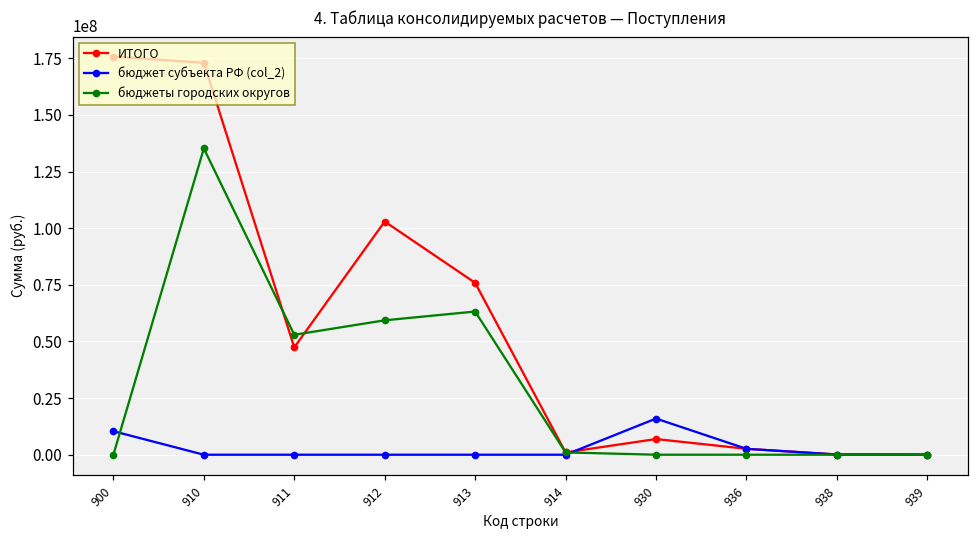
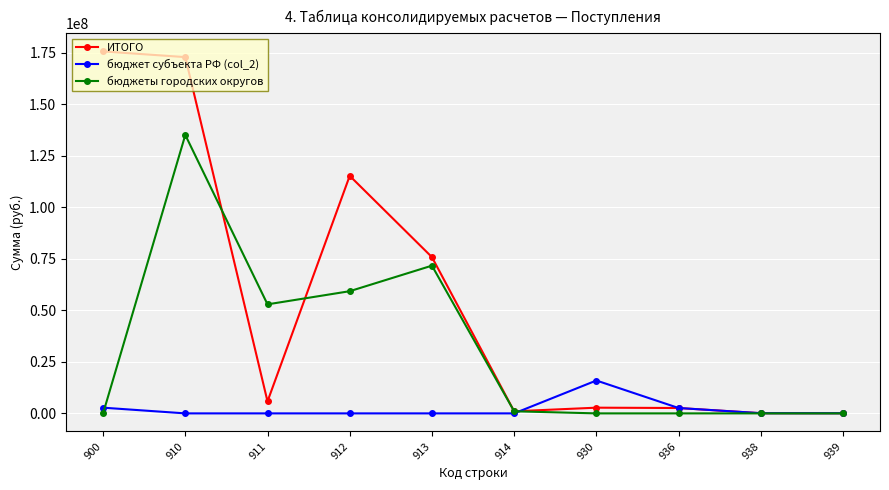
бюджет субъекта РФ (col_2), 900: 10000000 -> 3000000
ИТОГО, 911: 47000000 -> 6000000
ИТОГО, 912: 103000000 -> 115000000
бюджеты городских округов, 913: 63000000 -> 72000000
ИТОГО, 930: 7000000 -> 3000000
